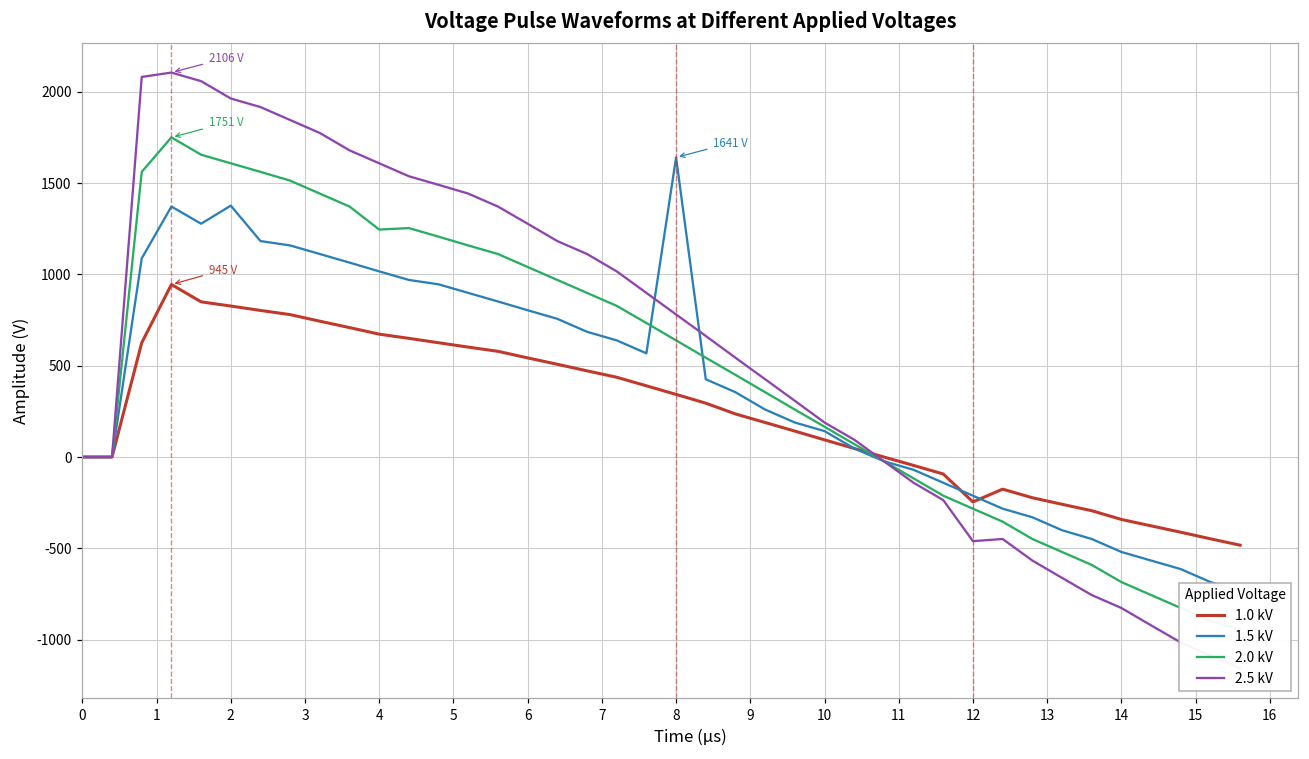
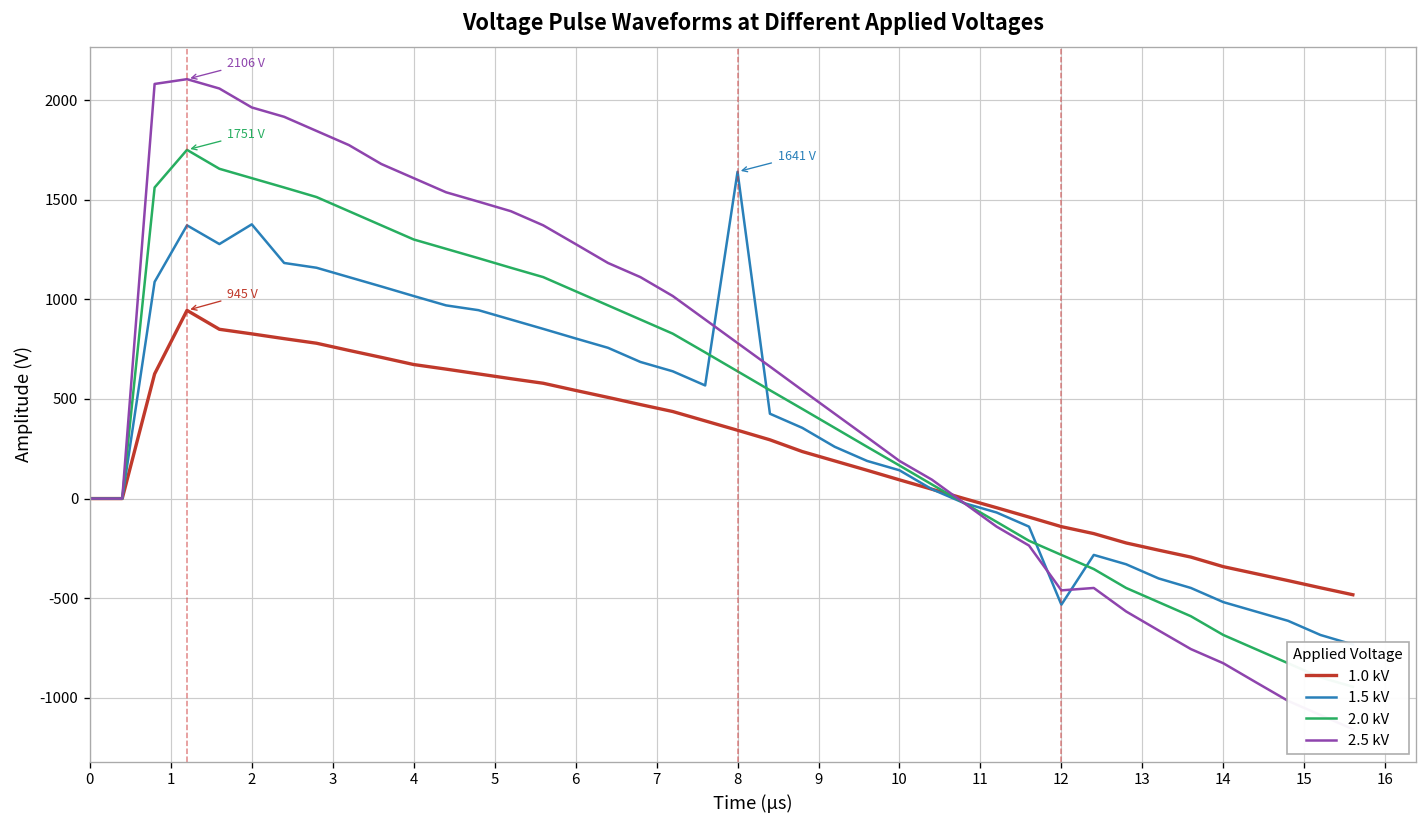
2.0 kV, 4: 1250 -> 1300
1.0 kV, 12: -250 -> -140
1.5 kV, 12: -210 -> -530
